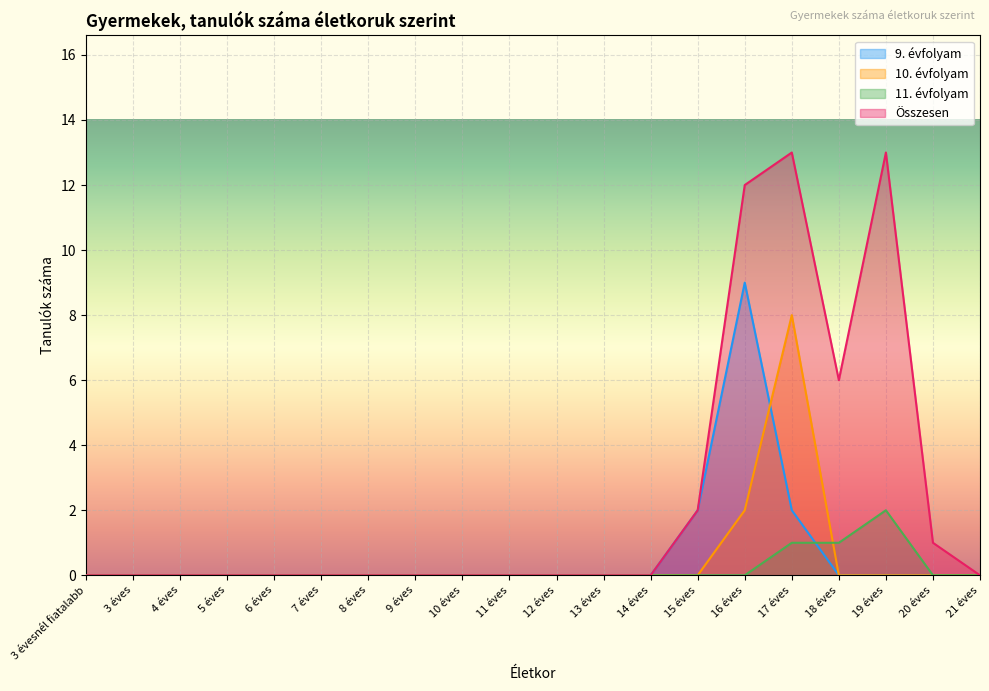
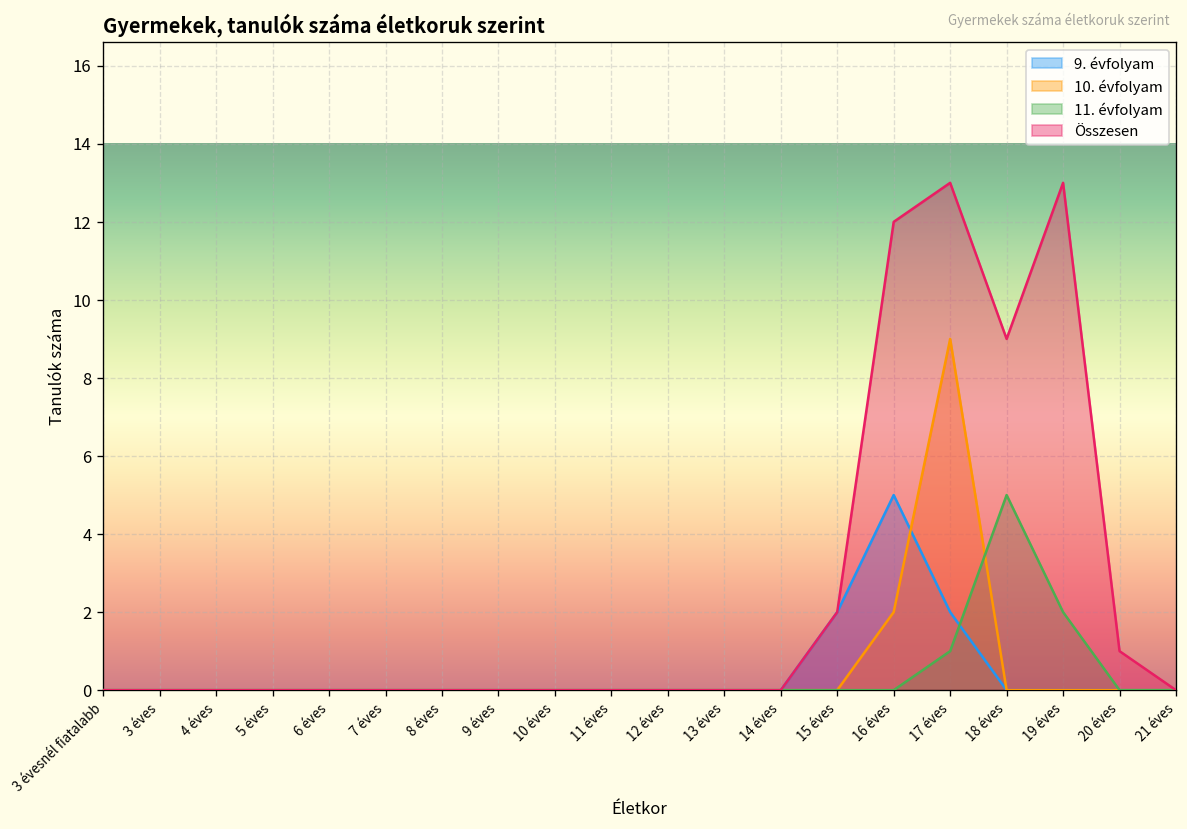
9. évfolyam, 16 éves: 9 -> 5
10. évfolyam, 17 éves: 8 -> 9
11. évfolyam, 18 éves: 1 -> 5
Összesen, 18 éves: 6 -> 9
